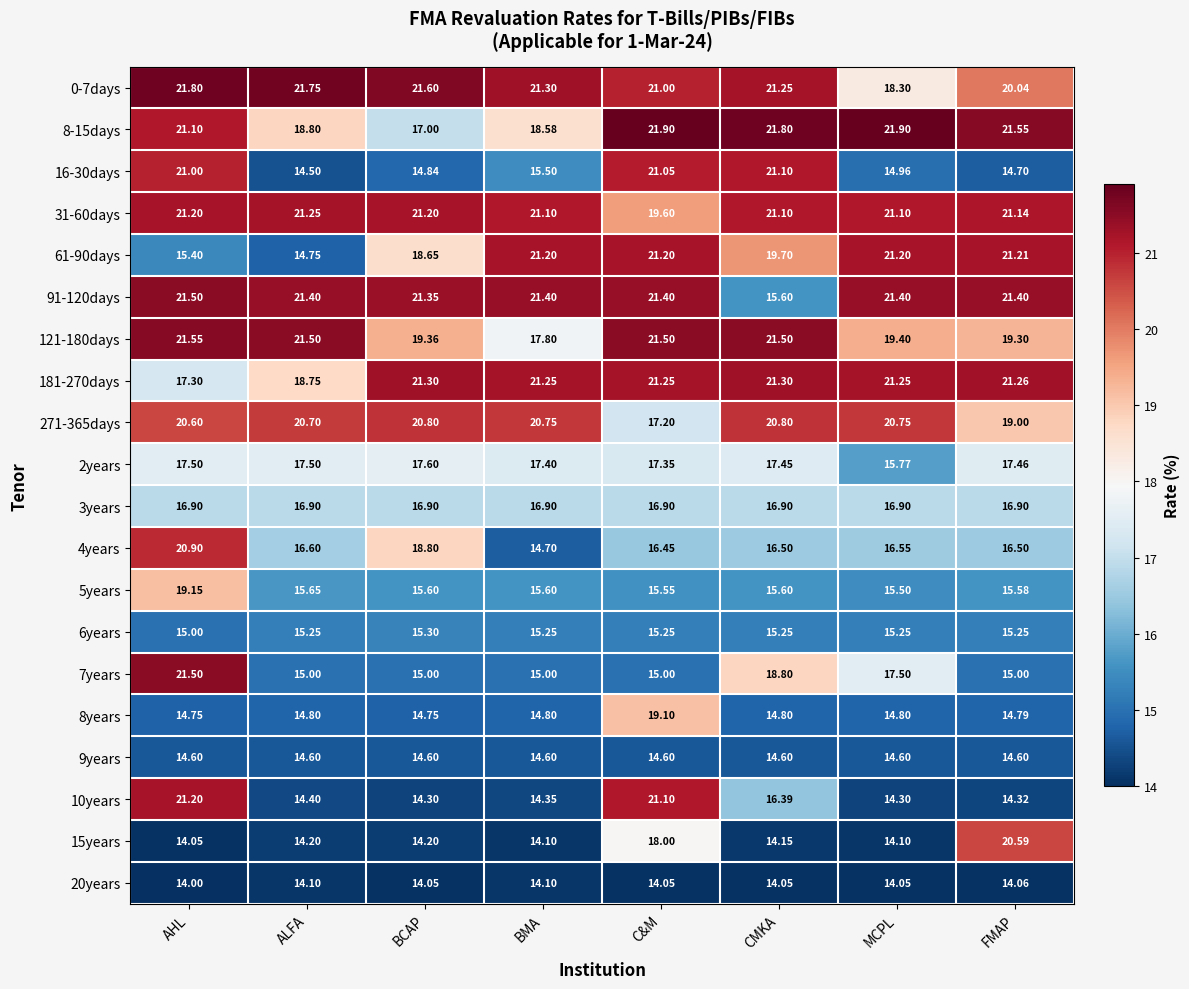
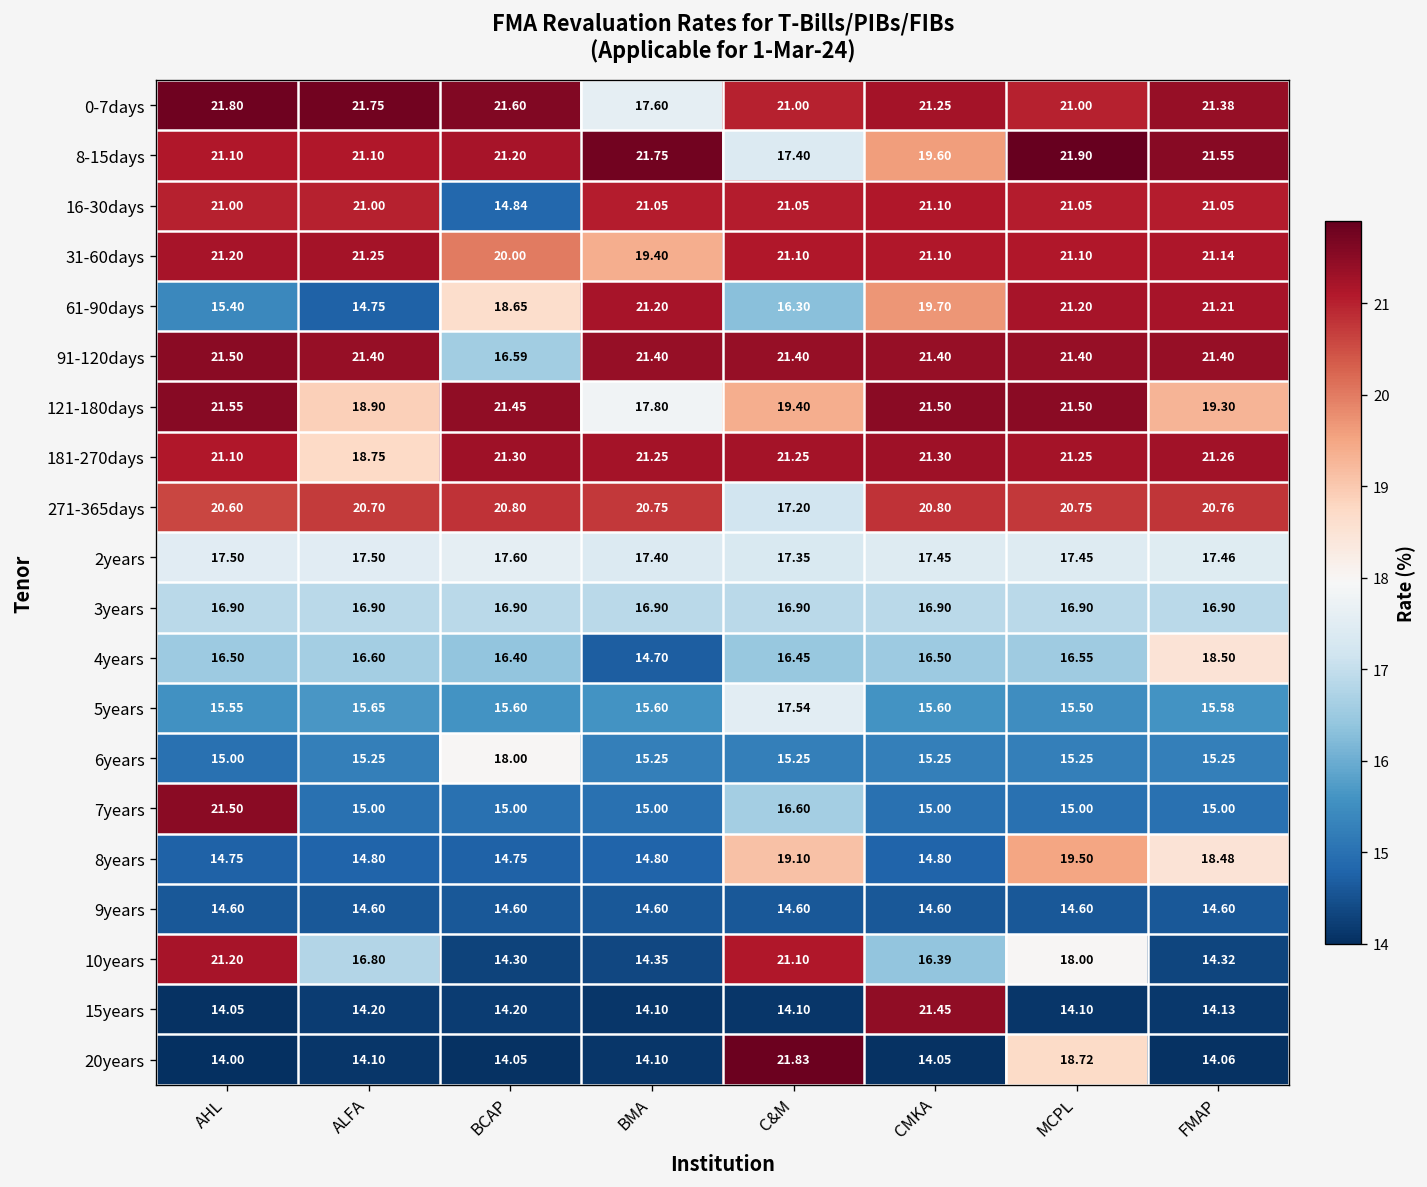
0-7days, BMA: 21.30 -> 17.60
0-7days, MCPL: 18.30 -> 21.00
0-7days, FMAP: 20.04 -> 21.38
8-15days, ALFA: 18.80 -> 21.10
8-15days, BCAP: 17.00 -> 21.20
8-15days, BMA: 18.58 -> 21.75
8-15days, C&M: 21.90 -> 17.40
8-15days, CMKA: 21.80 -> 19.60
16-30days, ALFA: 14.50 -> 21.00
16-30days, BMA: 15.50 -> 21.05
16-30days, MCPL: 14.96 -> 21.05
16-30days, FMAP: 14.70 -> 21.05
31-60days, BCAP: 21.20 -> 20.00
31-60days, BMA: 21.10 -> 19.40
31-60days, C&M: 19.60 -> 21.10
61-90days, C&M: 21.20 -> 16.30
91-120days, BCAP: 21.35 -> 16.59
91-120days, CMKA: 15.60 -> 21.40
121-180days, ALFA: 21.50 -> 18.90
121-180days, BCAP: 19.36 -> 21.45
121-180days, C&M: 21.50 -> 19.40
121-180days, MCPL: 19.40 -> 21.50
181-270days, AHL: 17.30 -> 21.10
271-365days, FMAP: 19.00 -> 20.76
2years, MCPL: 15.77 -> 17.45
4years, AHL: 20.90 -> 16.50
4years, BCAP: 18.80 -> 16.40
4years, FMAP: 16.50 -> 18.50
5years, AHL: 19.15 -> 15.55
5years, C&M: 15.55 -> 17.54
6years, BCAP: 15.30 -> 18.00
7years, C&M: 15.00 -> 16.60
7years, CMKA: 18.80 -> 15.00
7years, MCPL: 17.50 -> 15.00
8years, MCPL: 14.80 -> 19.50
8years, FMAP: 14.79 -> 18.48
10years, ALFA: 14.40 -> 16.80
10years, MCPL: 14.30 -> 18.00
15years, C&M: 18.00 -> 14.10
15years, CMKA: 14.15 -> 21.45
15years, FMAP: 20.59 -> 14.13
20years, C&M: 14.05 -> 21.83
20years, MCPL: 14.05 -> 18.72
